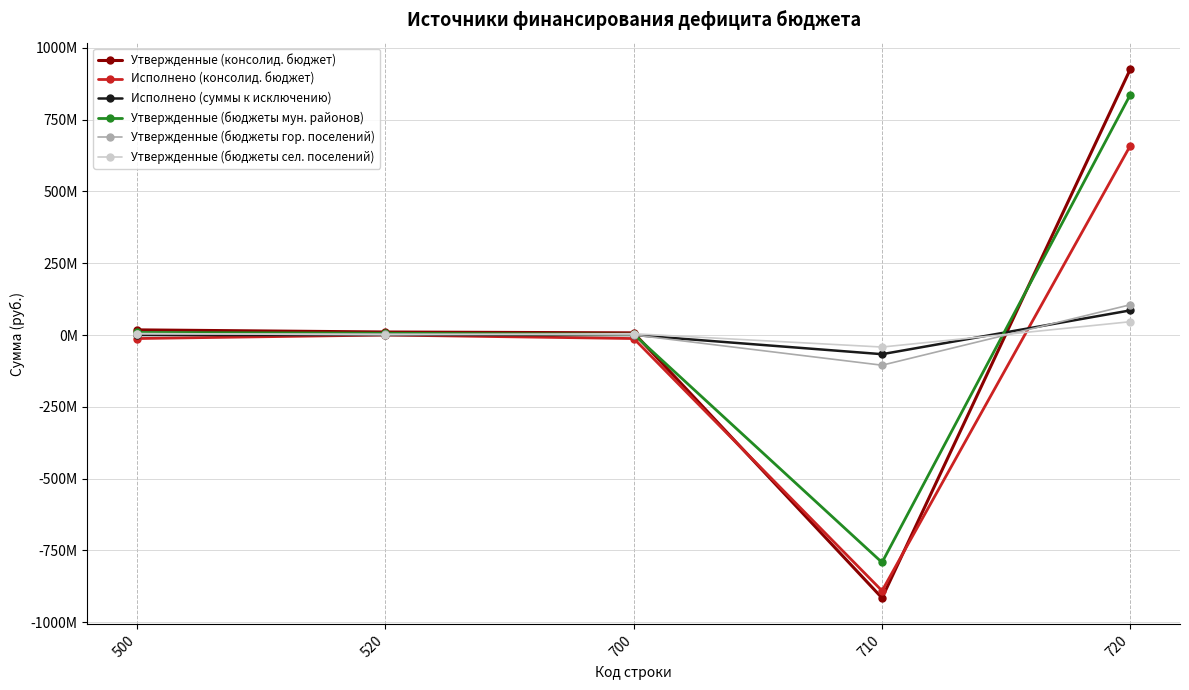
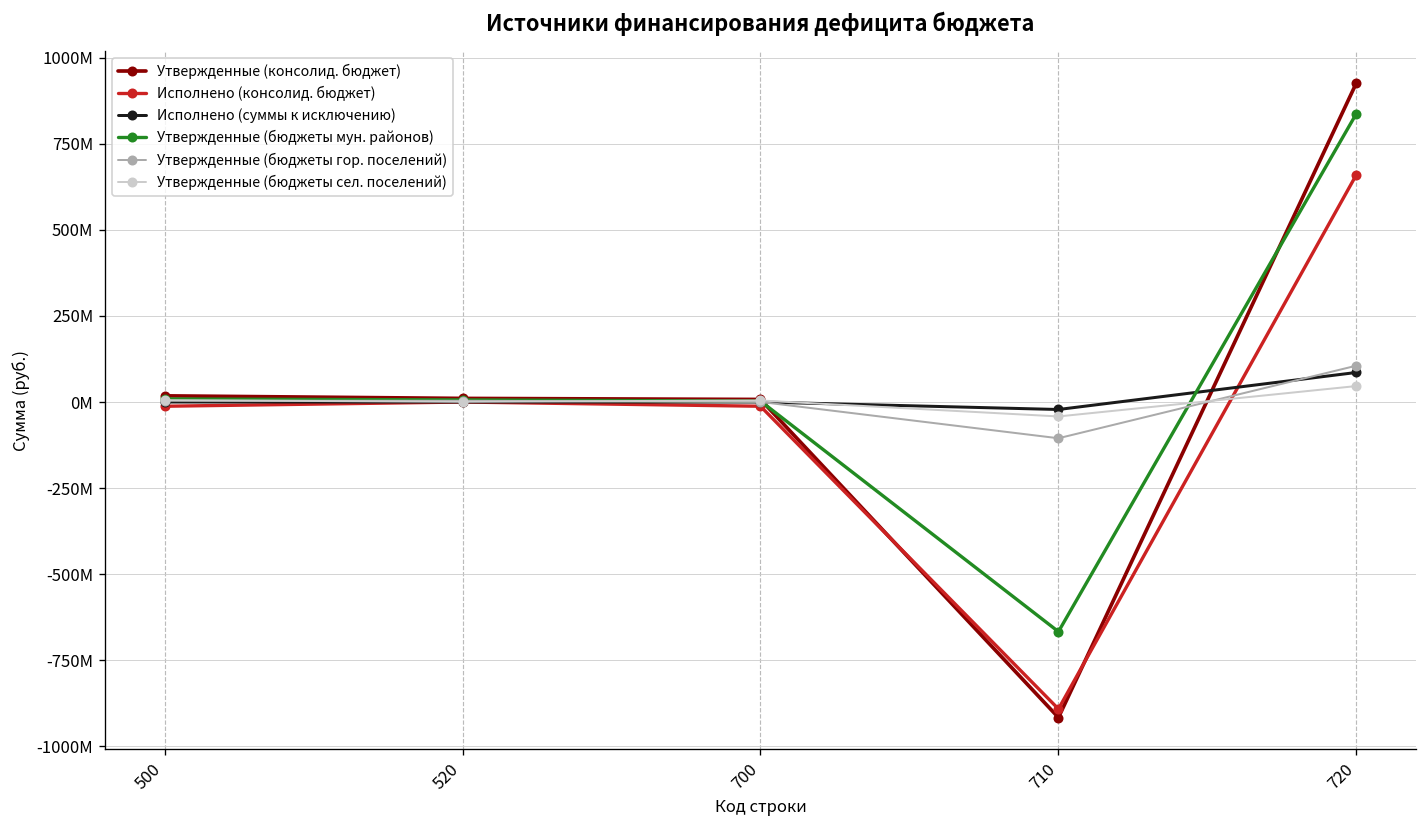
Исполнено (суммы к исключению), 710: -70000000 -> -20000000
Утвержденные (бюджеты мун. районов), 710: -790000000 -> -670000000
